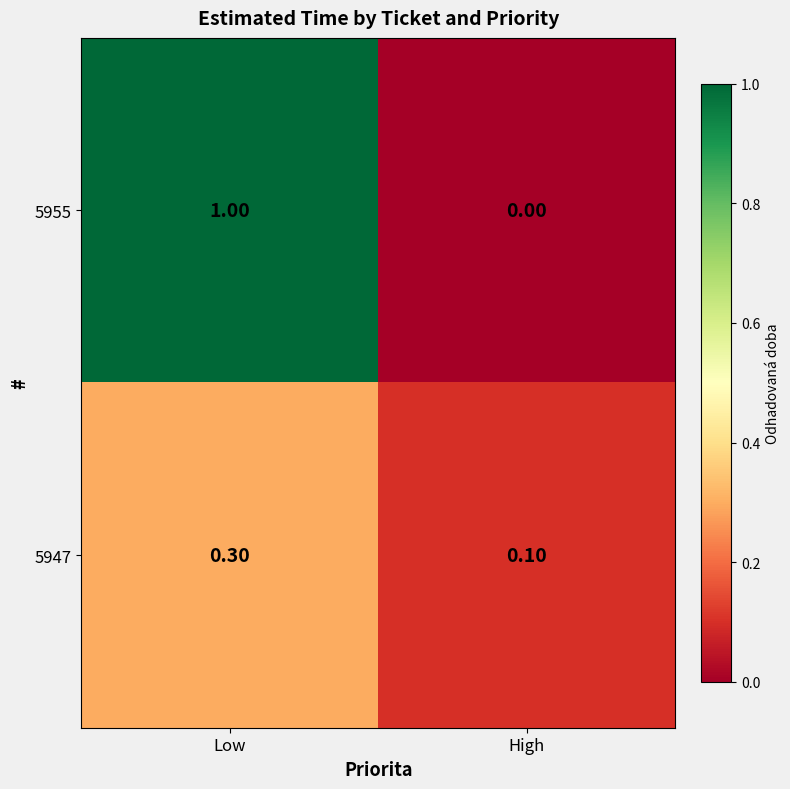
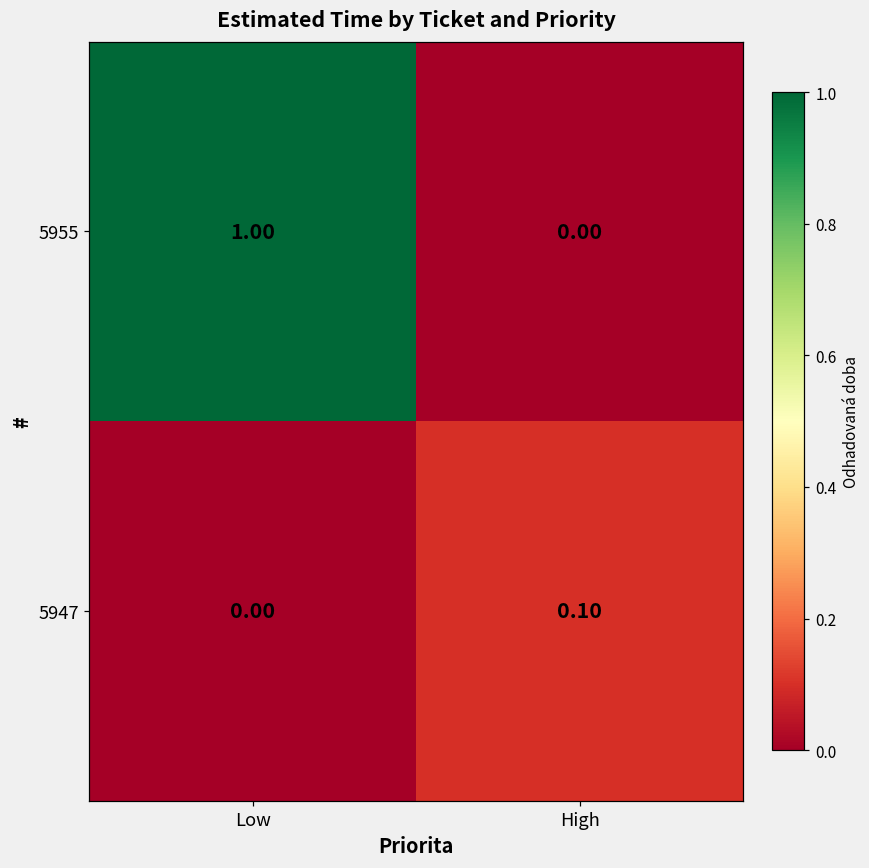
5947, Low: 0.30 -> 0.00
